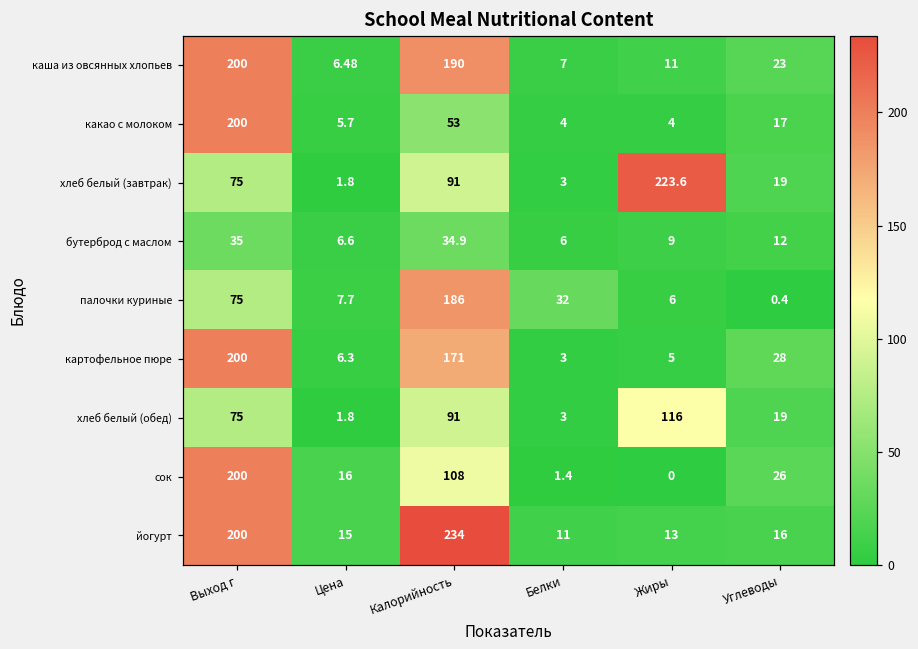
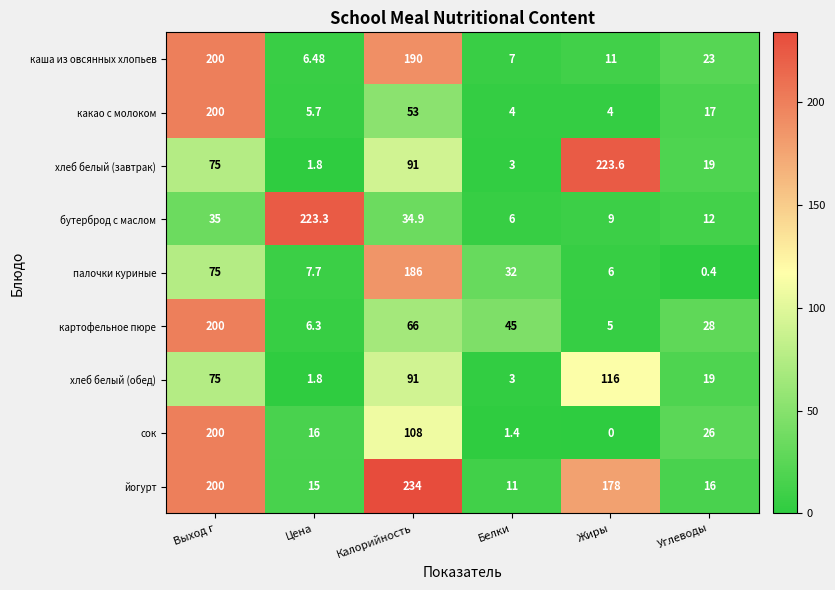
бутерброд с маслом, Цена: 6.6 -> 223.3
картофельное пюре, Калорийность: 171 -> 66
картофельное пюре, Белки: 3 -> 45
йогурт, Жиры: 13 -> 178
